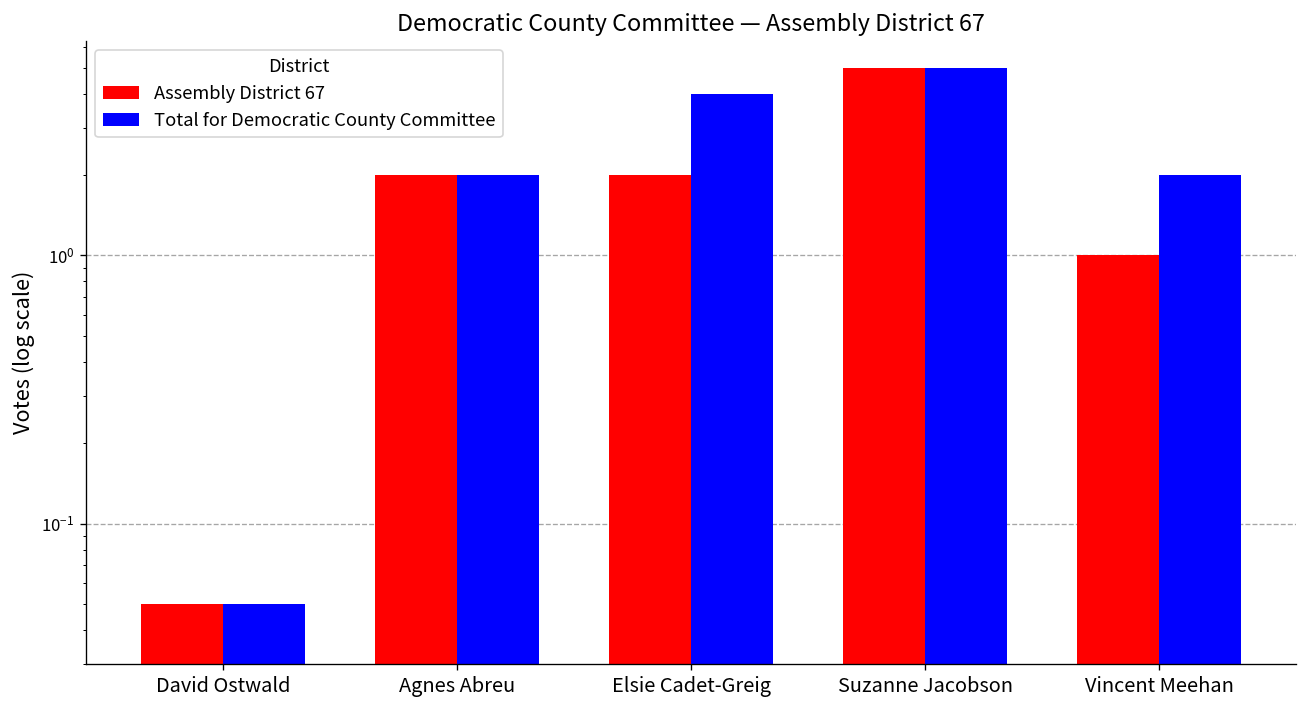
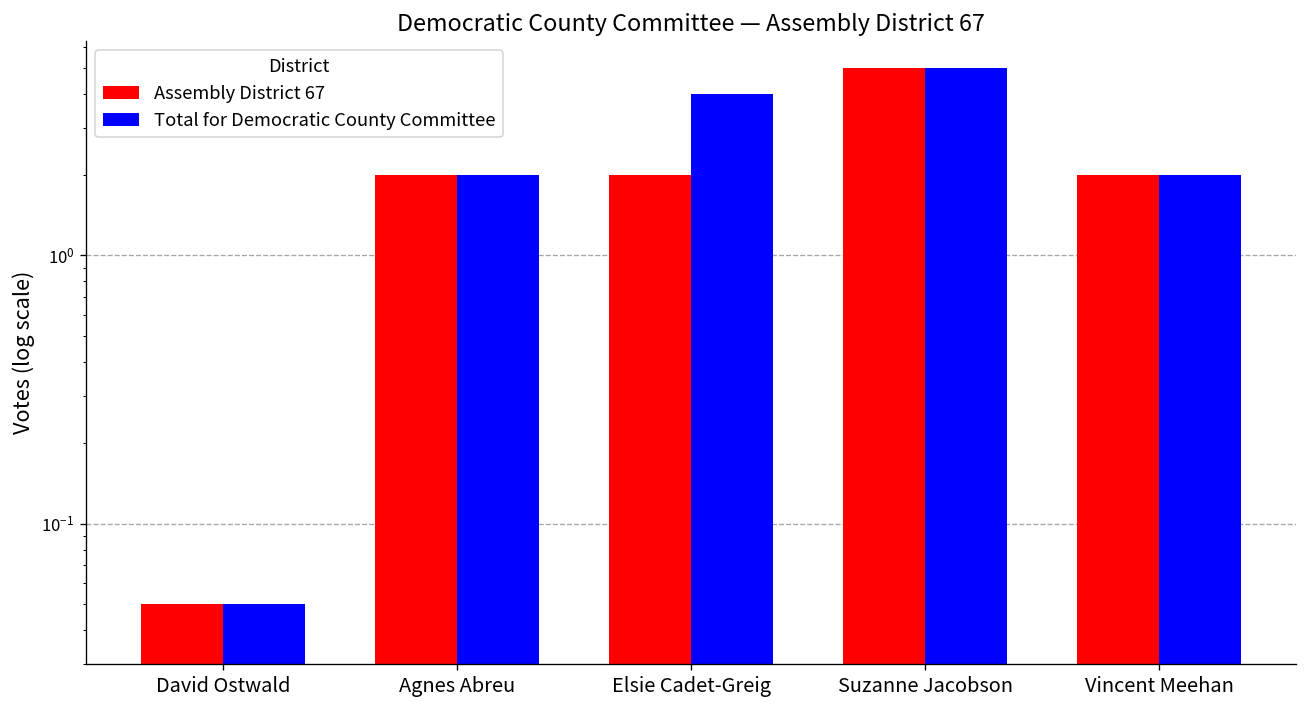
Assembly District 67, Vincent Meehan: 1 -> 2
